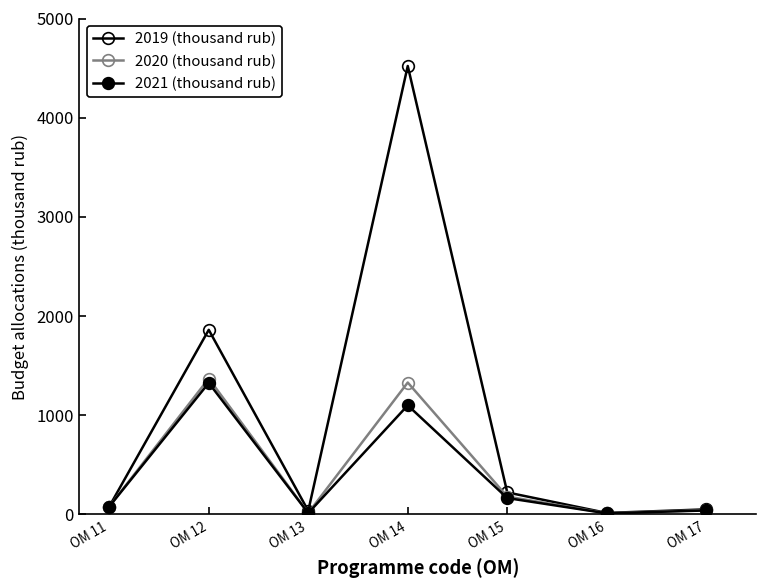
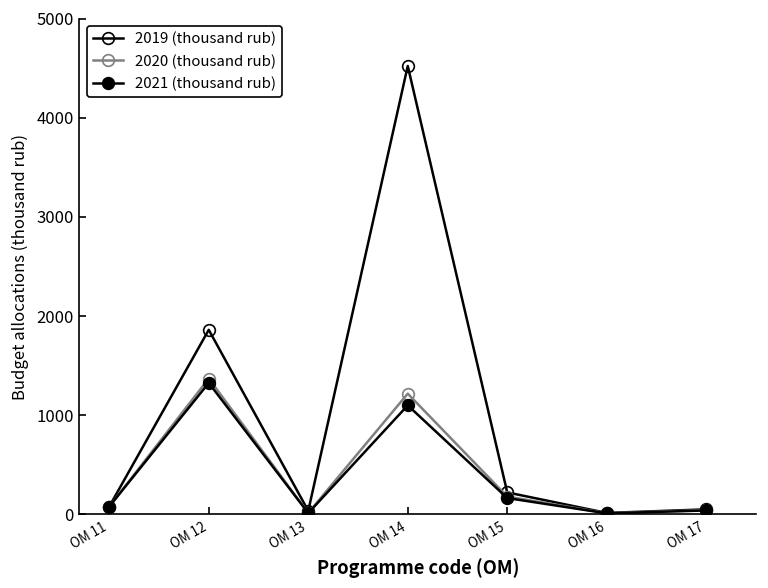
2020 (thousand rub), ОМ 14: 1300 -> 1200
